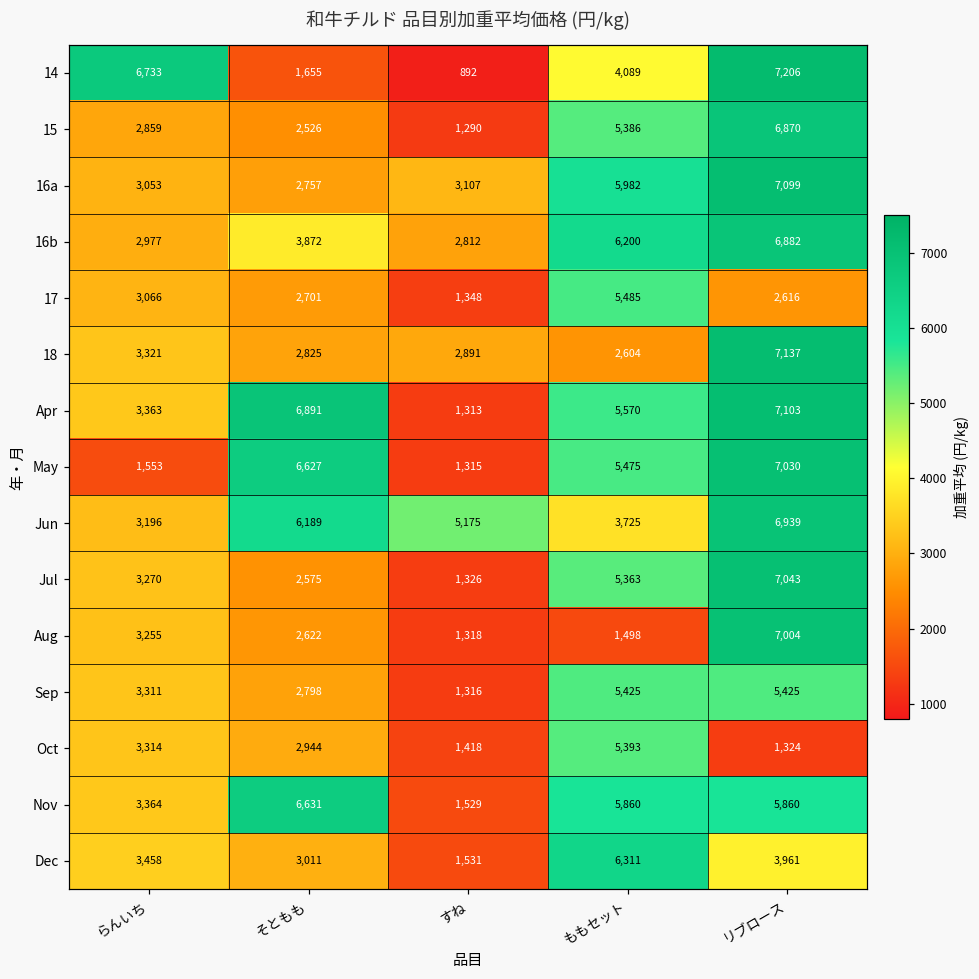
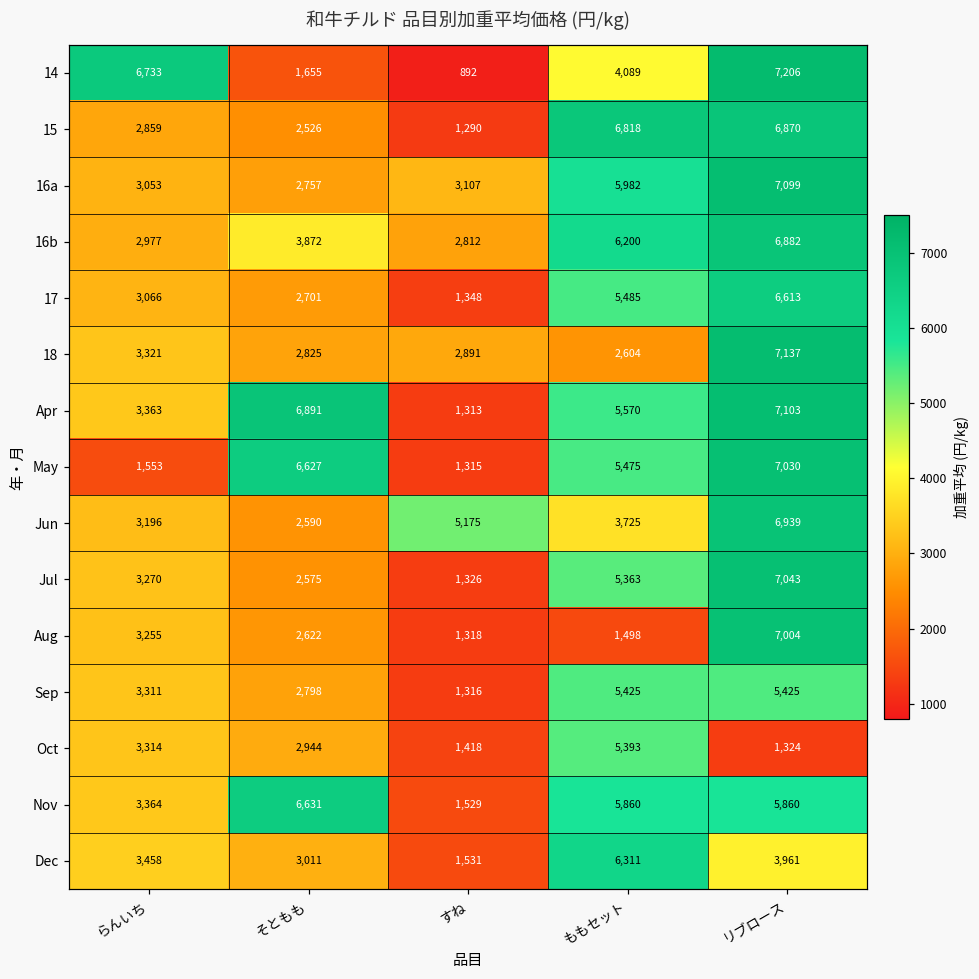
15, ももセット: 5,386 -> 6,818
17, リブロース: 2,616 -> 6,613
Jun, そともも: 6,189 -> 2,590
